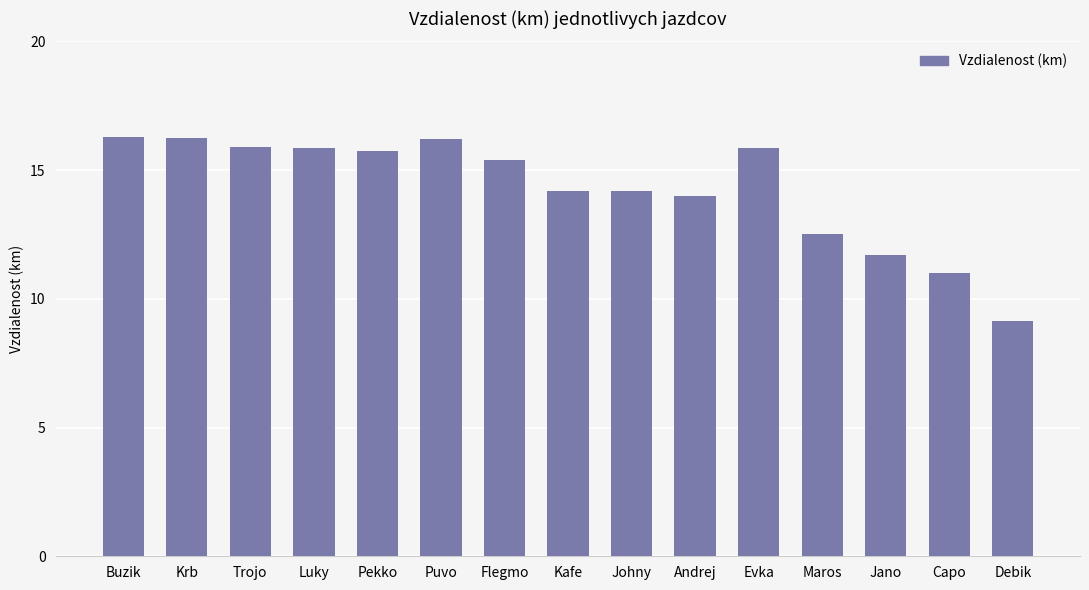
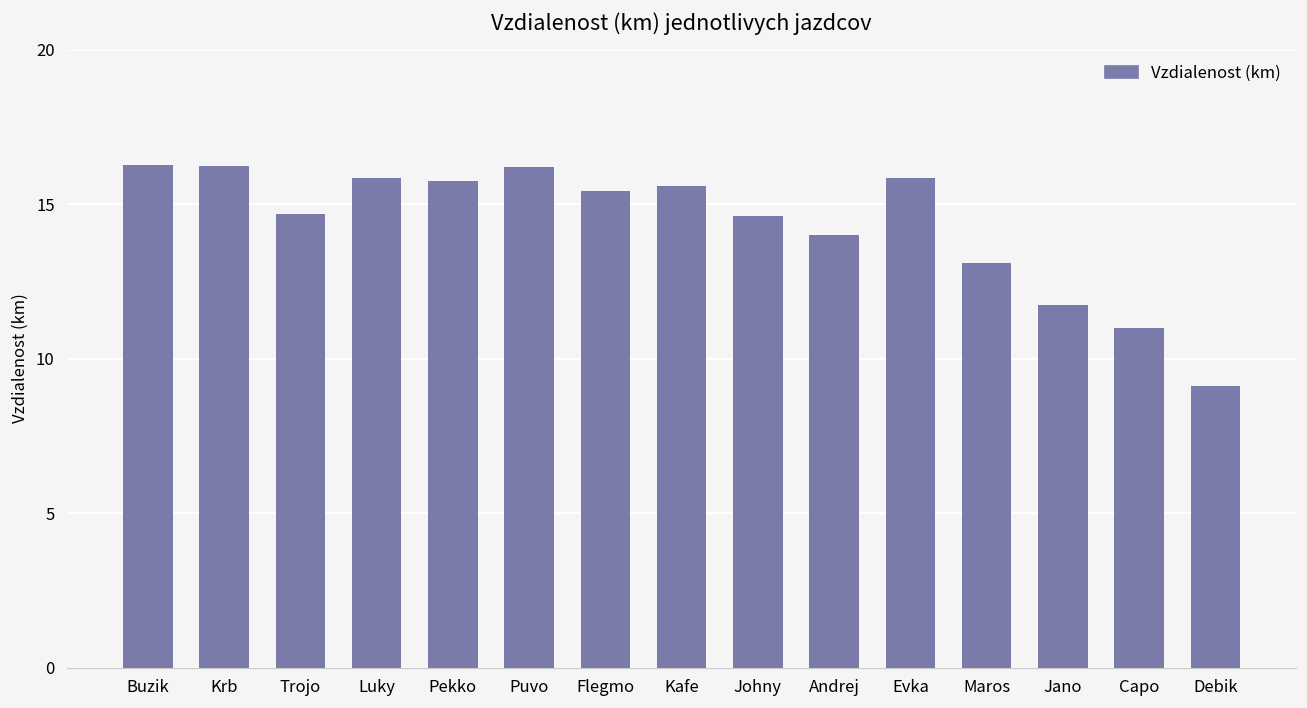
Trojo: 15.9 -> 14.7
Kafe: 14.2 -> 15.6
Johny: 14.2 -> 14.6
Maros: 12.5 -> 13.1
